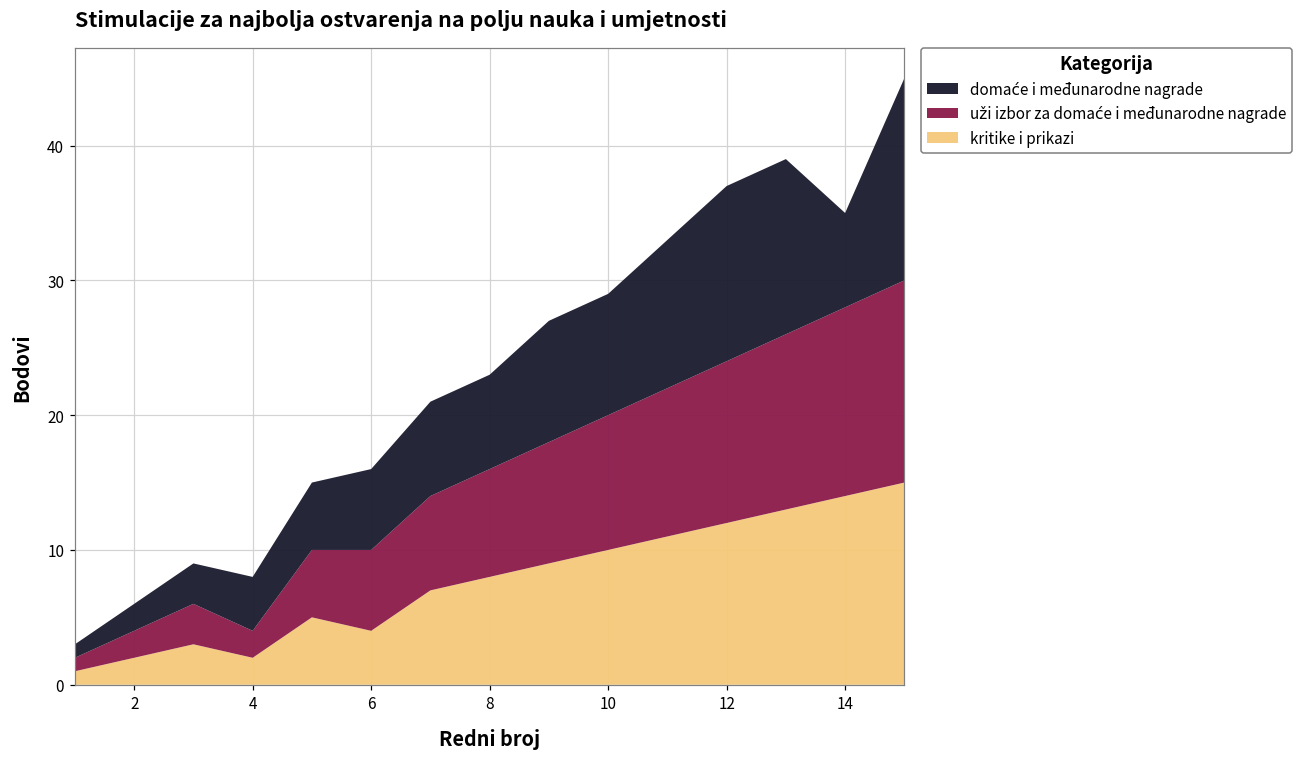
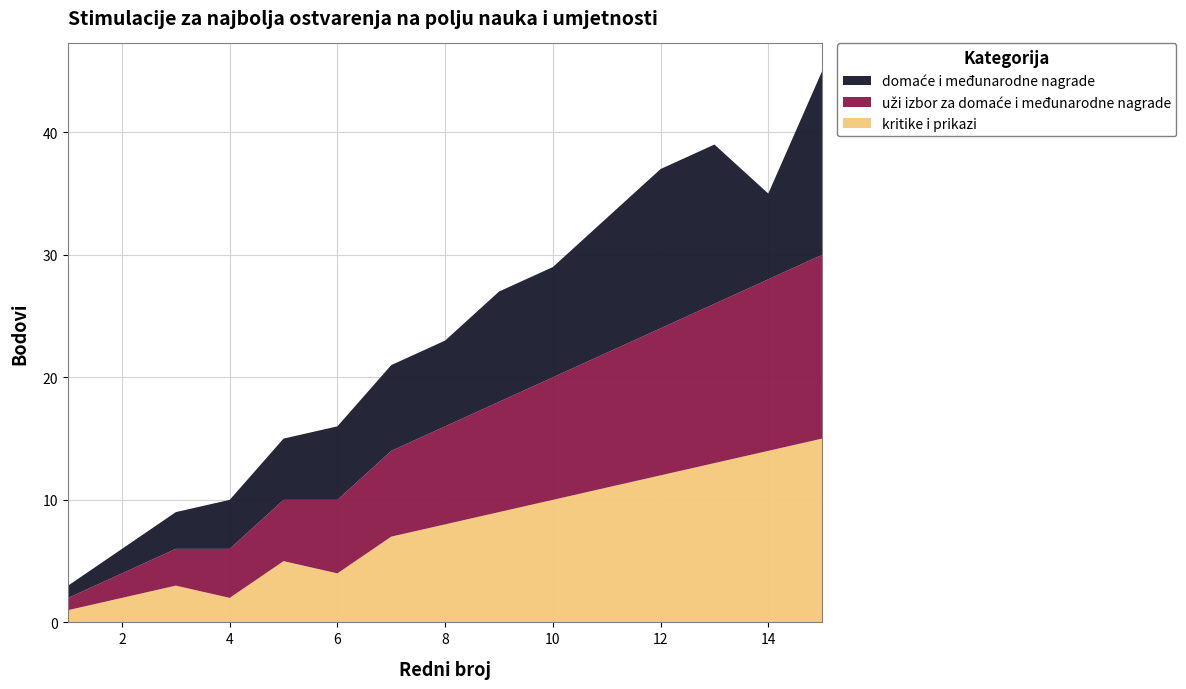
uži izbor za domaće i međunarodne nagrade, 4: 2 -> 4
